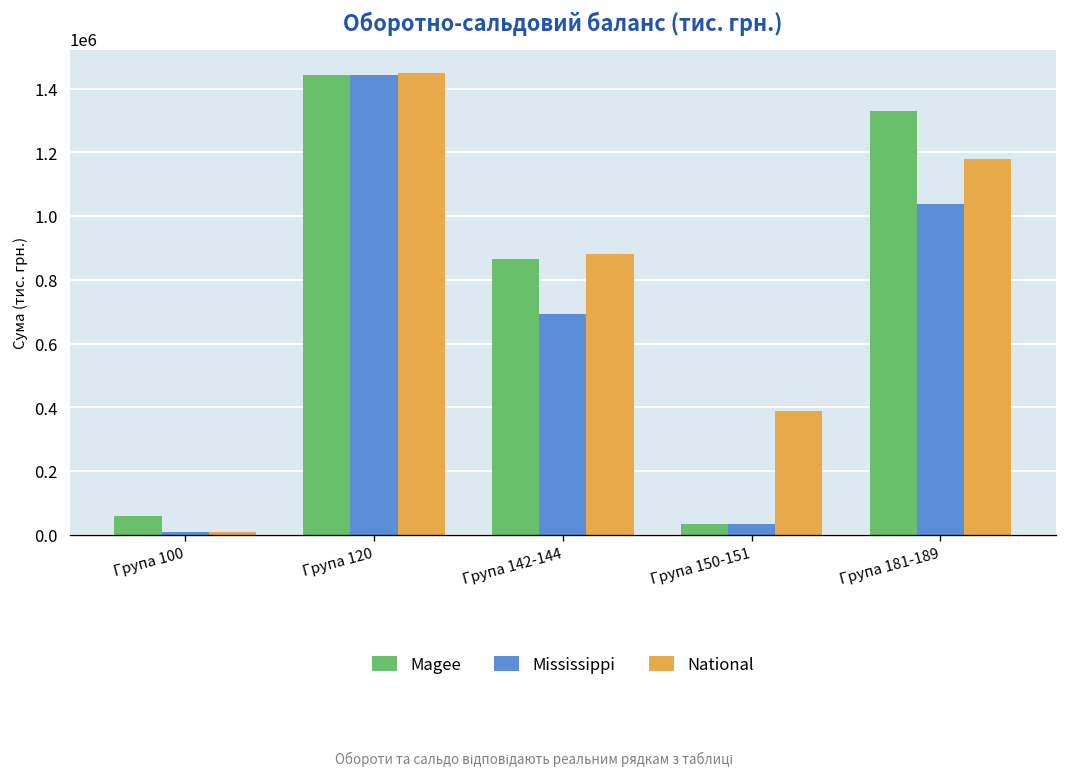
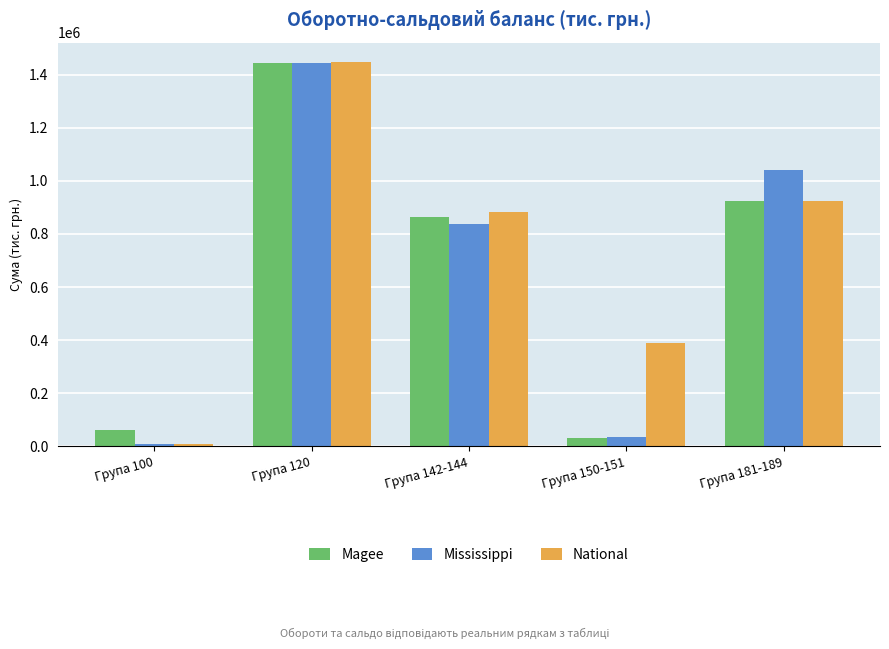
Mississippi, Група 142-144: 690000 -> 840000
Magee, Група 181-189: 1330000 -> 920000
National, Група 181-189: 1180000 -> 920000
